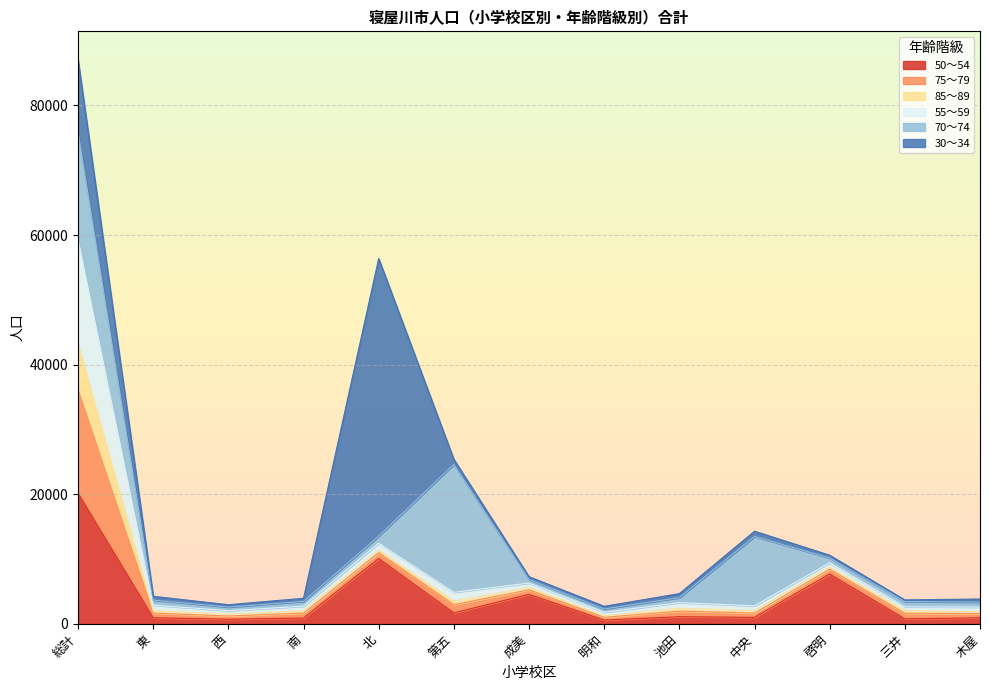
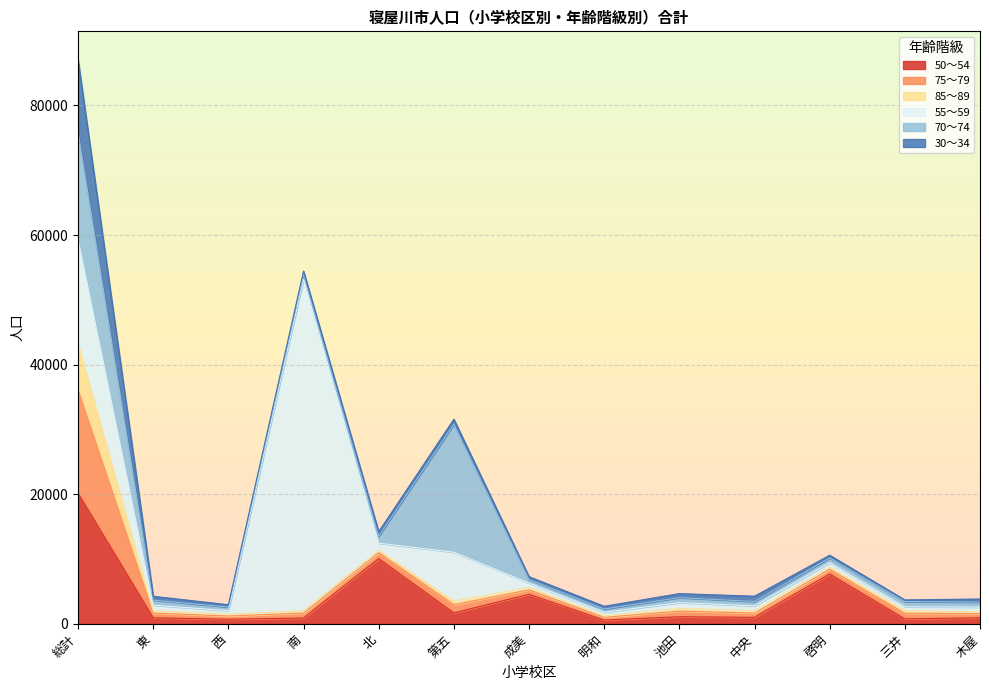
55～59, 南: 1000 -> 51000
30～34, 北: 43000 -> 1000
55～59, 第五: 1000 -> 8000
70～74, 中央: 11000 -> 1000
